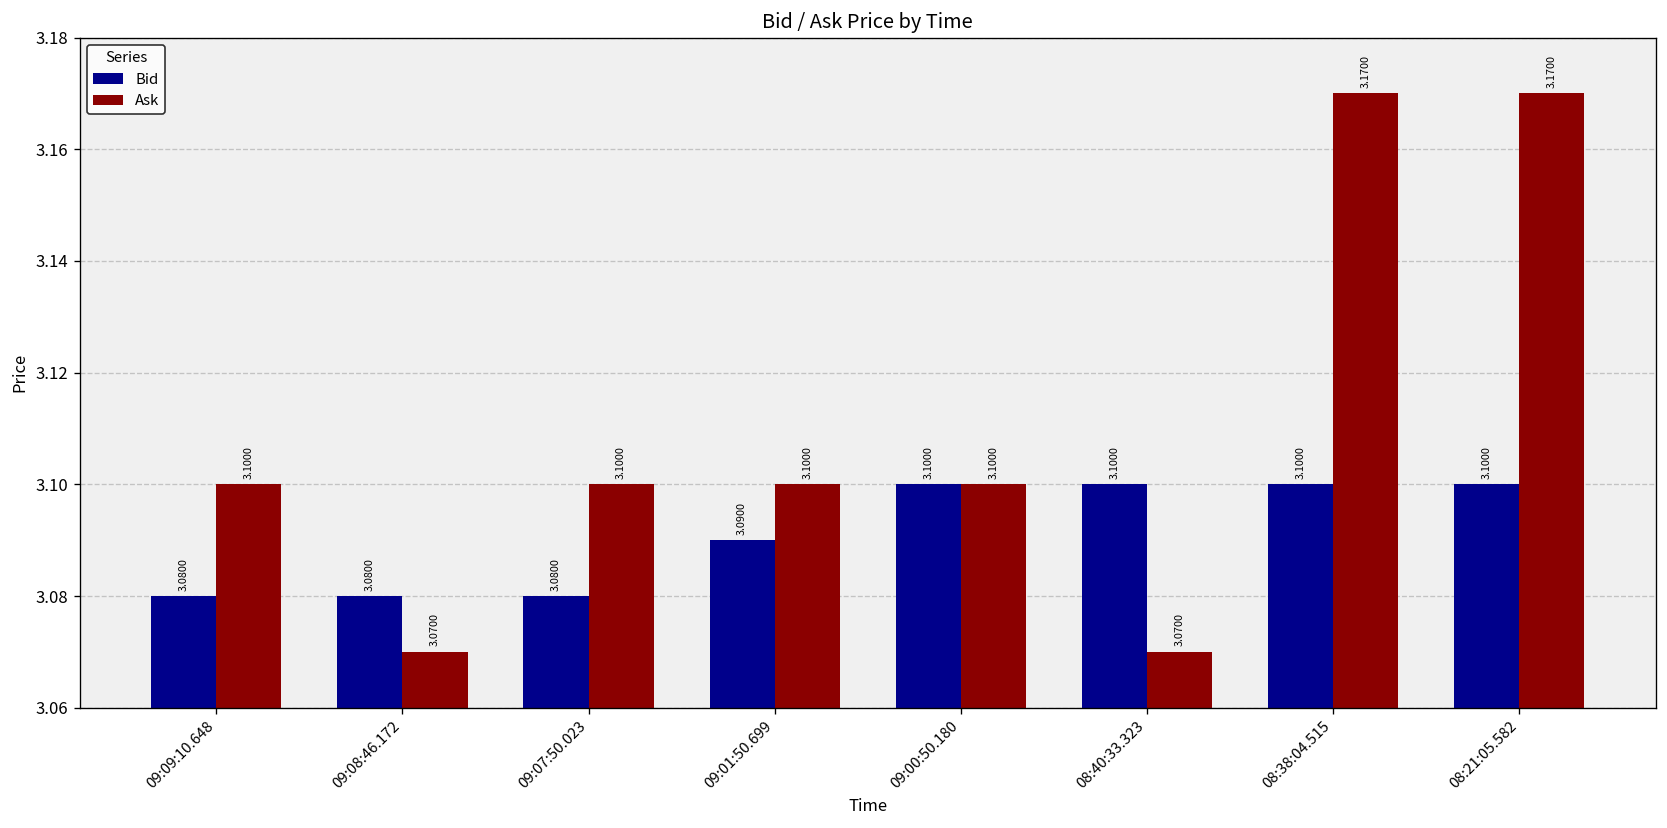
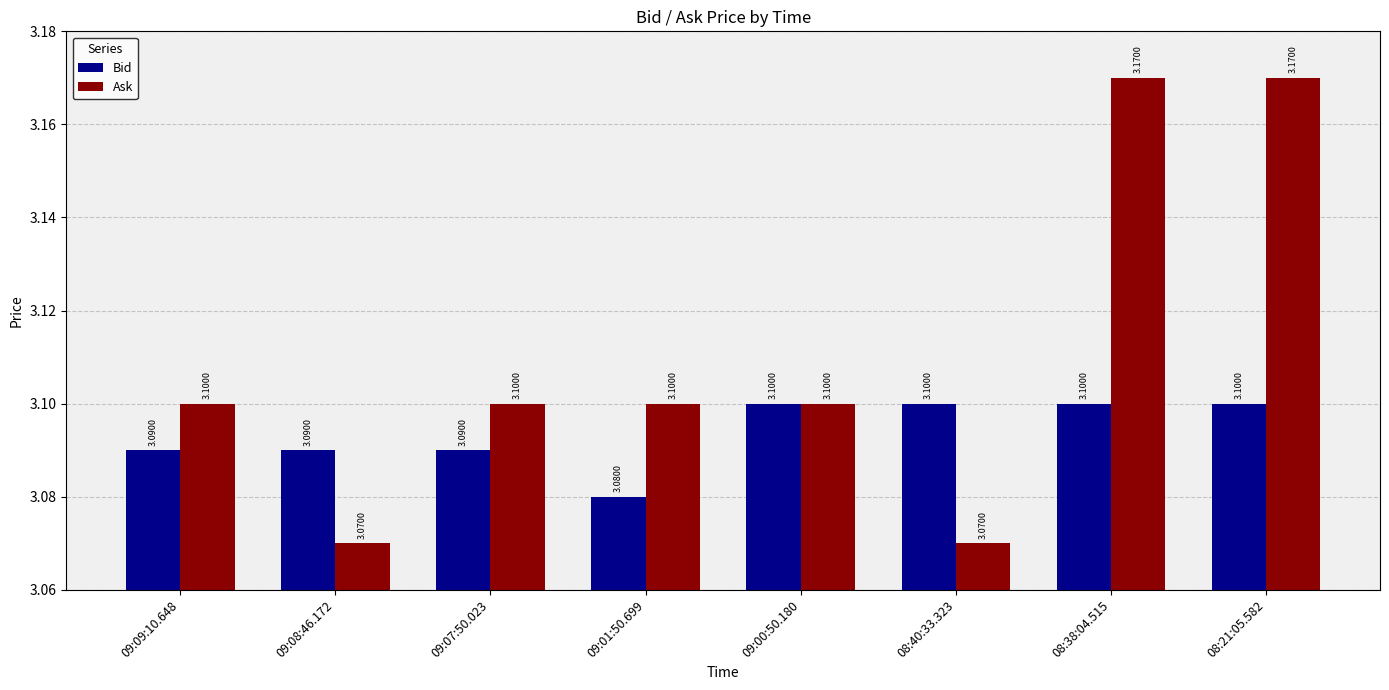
Bid, 09:09:10.648: 3.0800 -> 3.0900
Bid, 09:08:46.172: 3.0800 -> 3.0900
Bid, 09:07:50.023: 3.0800 -> 3.0900
Bid, 09:01:50.699: 3.0900 -> 3.0800
